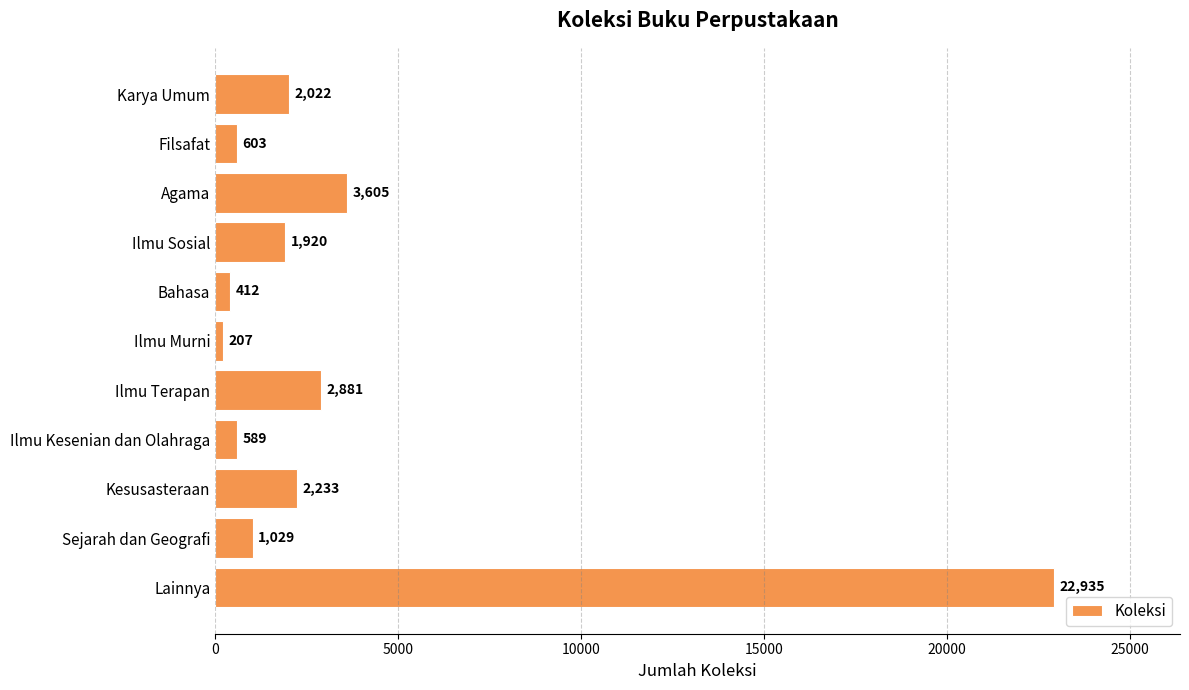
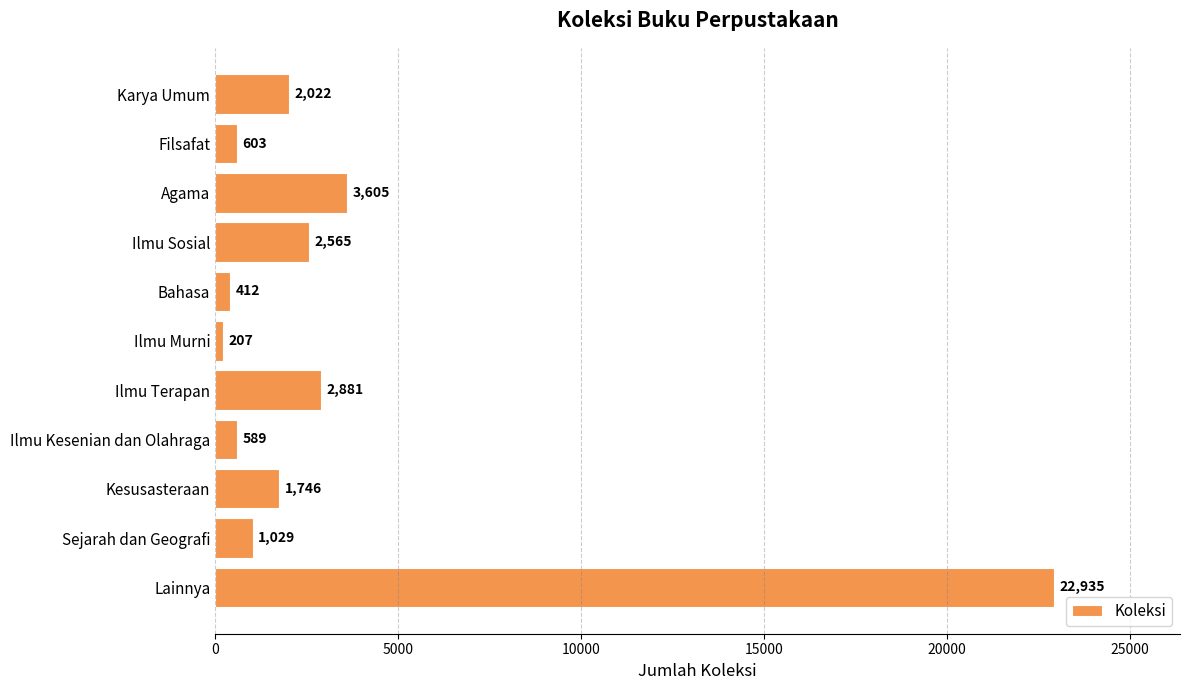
Ilmu Sosial: 1,920 -> 2,565
Kesusasteraan: 2,233 -> 1,746
